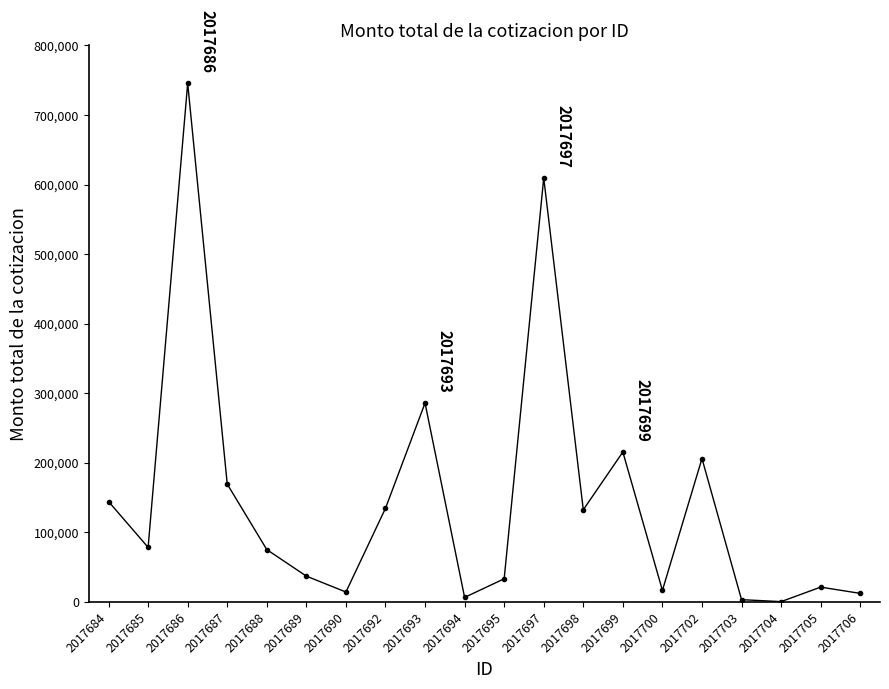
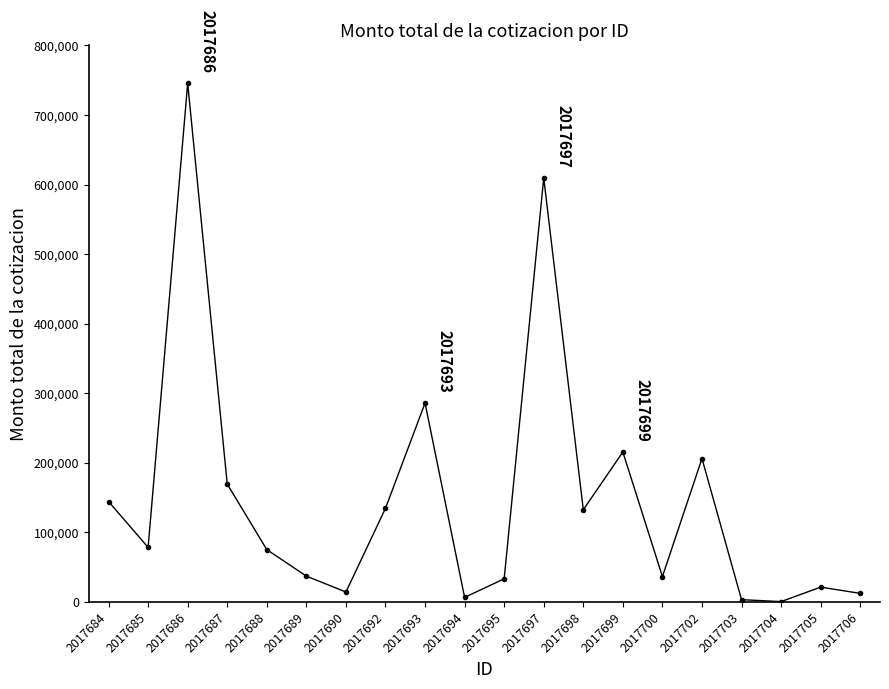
2017700: 20,000 -> 40,000
